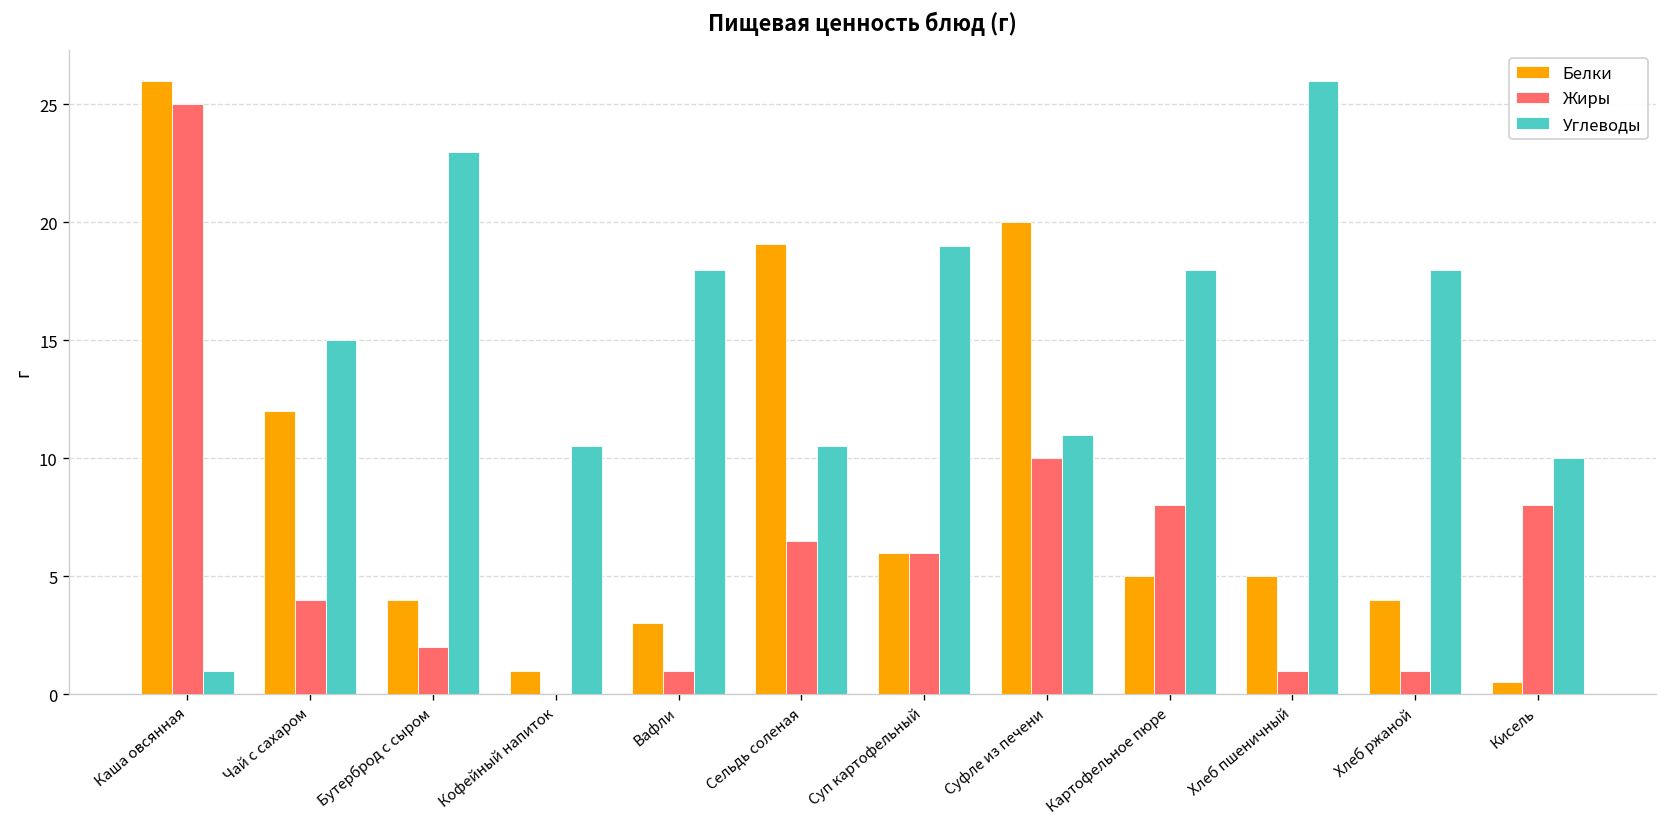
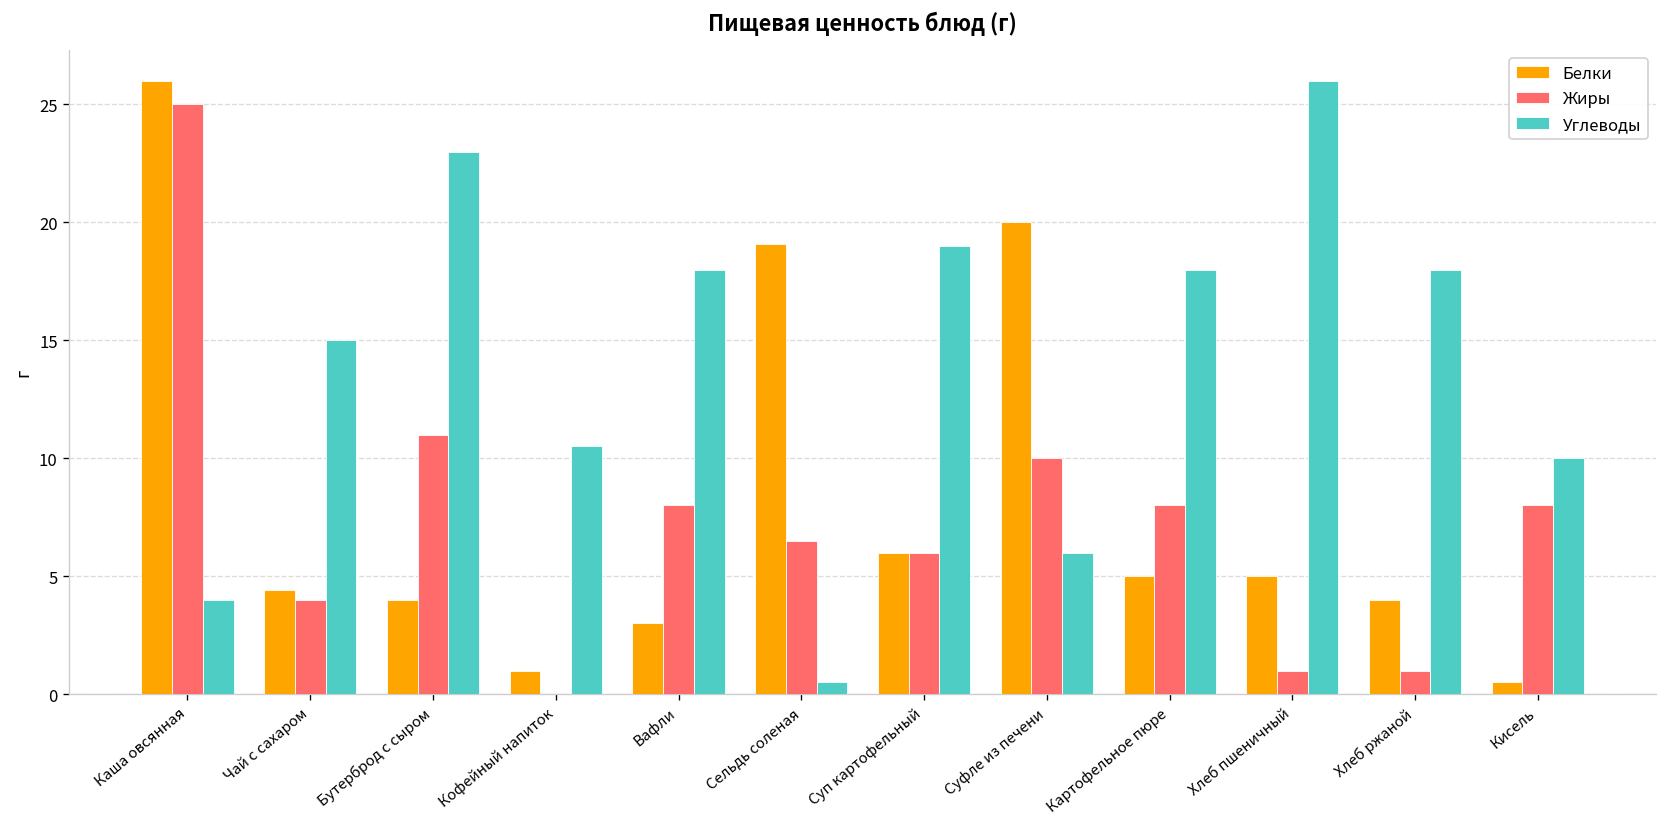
Углеводы, Каша овсянная: 1 -> 4
Белки, Чай с сахаром: 12.0 -> 4.4
Жиры, Бутерброд с сыром: 2 -> 11
Жиры, Вафли: 1 -> 8
Углеводы, Сельдь соленая: 10.5 -> 0.5
Углеводы, Суфле из печени: 11 -> 6
